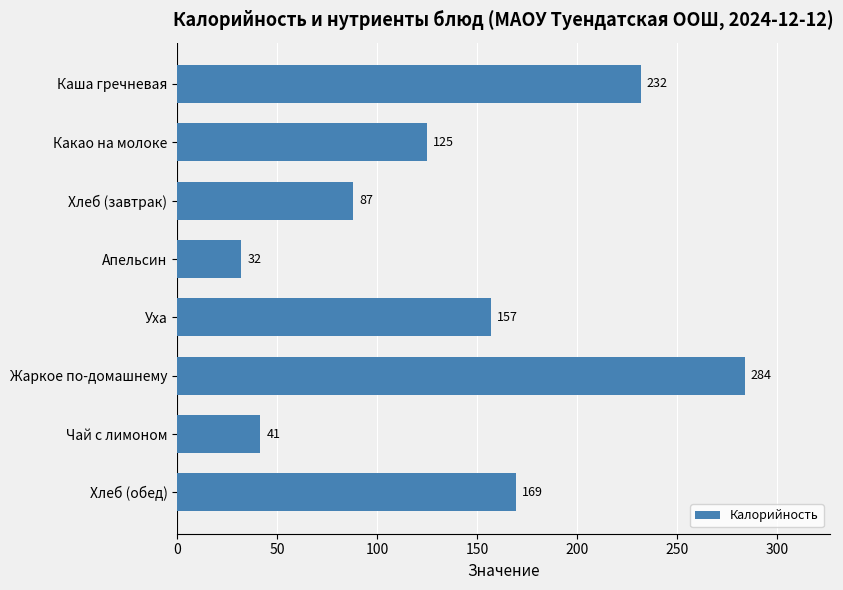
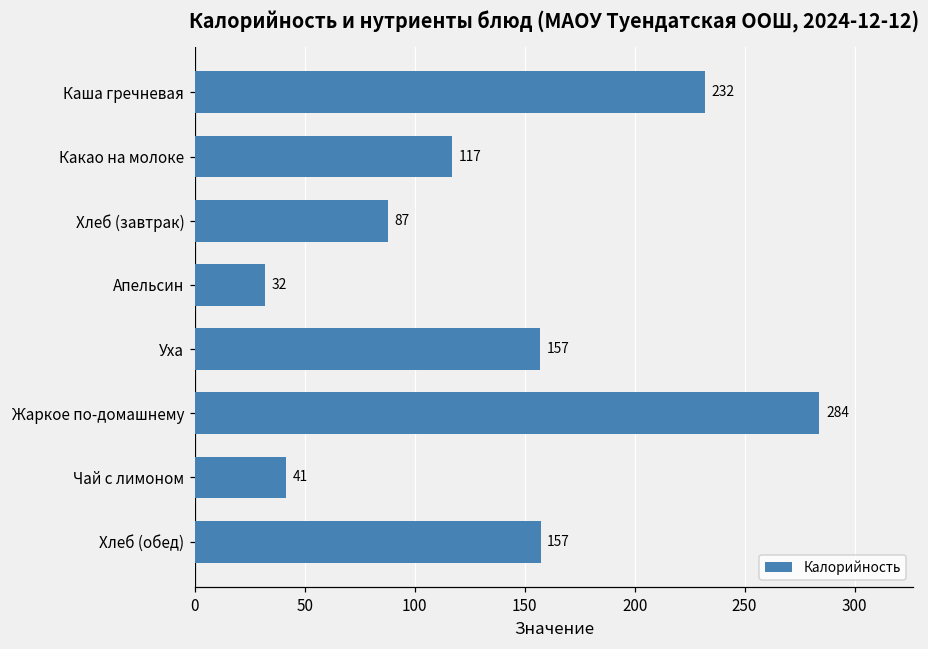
Какао на молоке: 125 -> 117
Хлеб (обед): 169 -> 157
